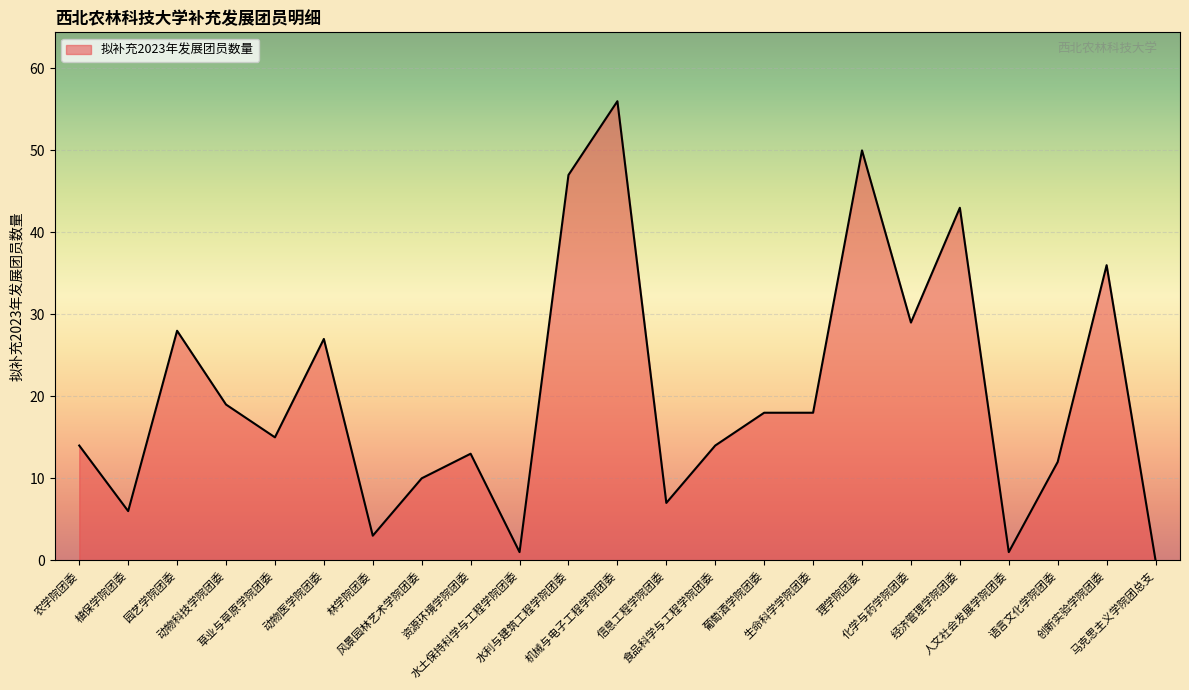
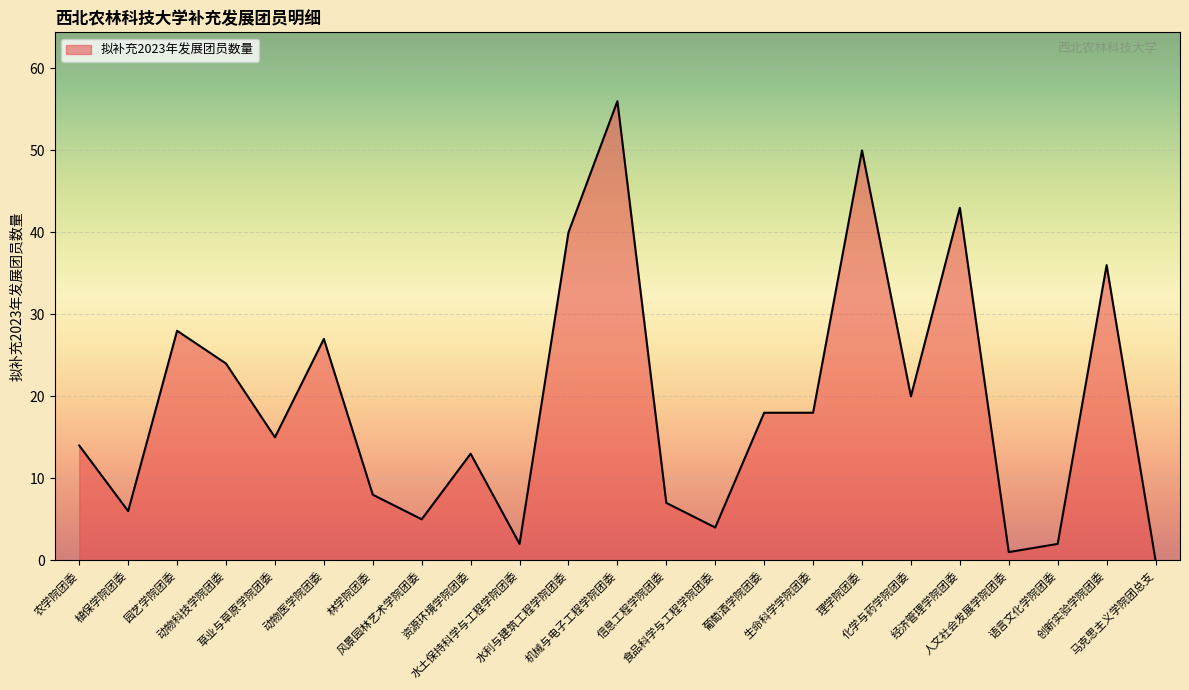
动物科技学院团委: 19 -> 24
林学院团委: 3 -> 8
风景园林艺术学院团委: 10 -> 5
水土保持科学与工程学院团委: 1 -> 2
水利与建筑工程学院团委: 47 -> 40
食品科学与工程学院团委: 14 -> 4
化学与药学院团委: 29 -> 20
语言文化学院团委: 12 -> 2
